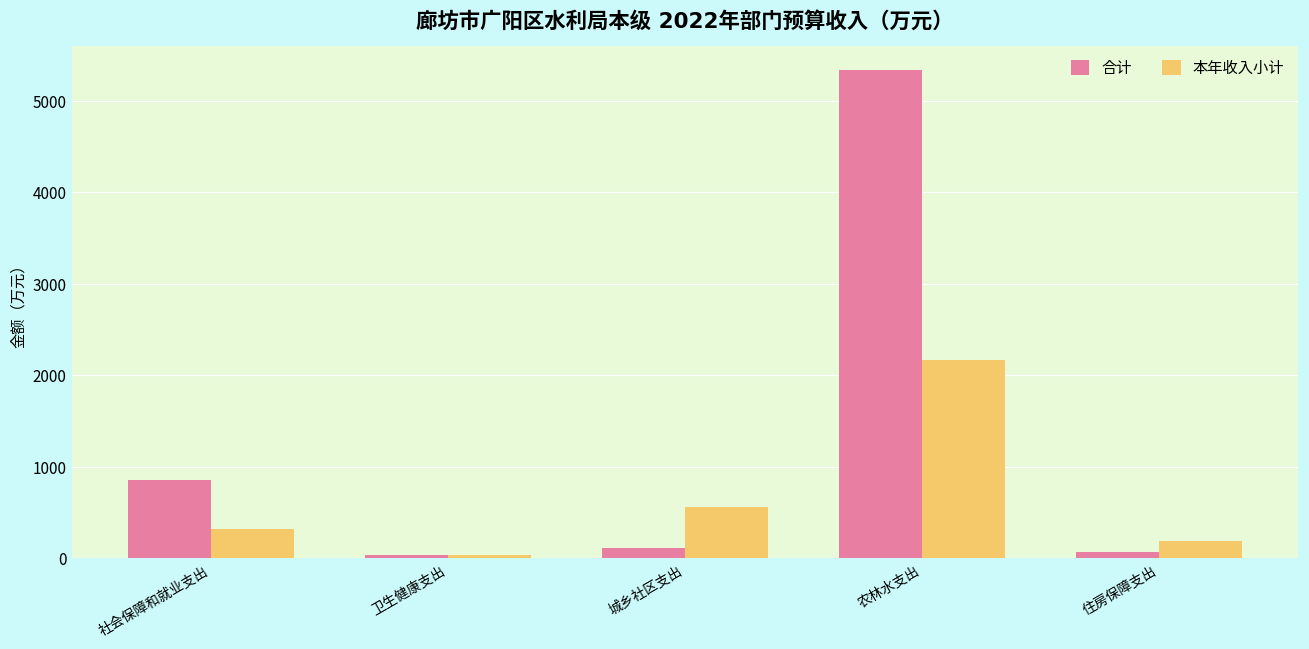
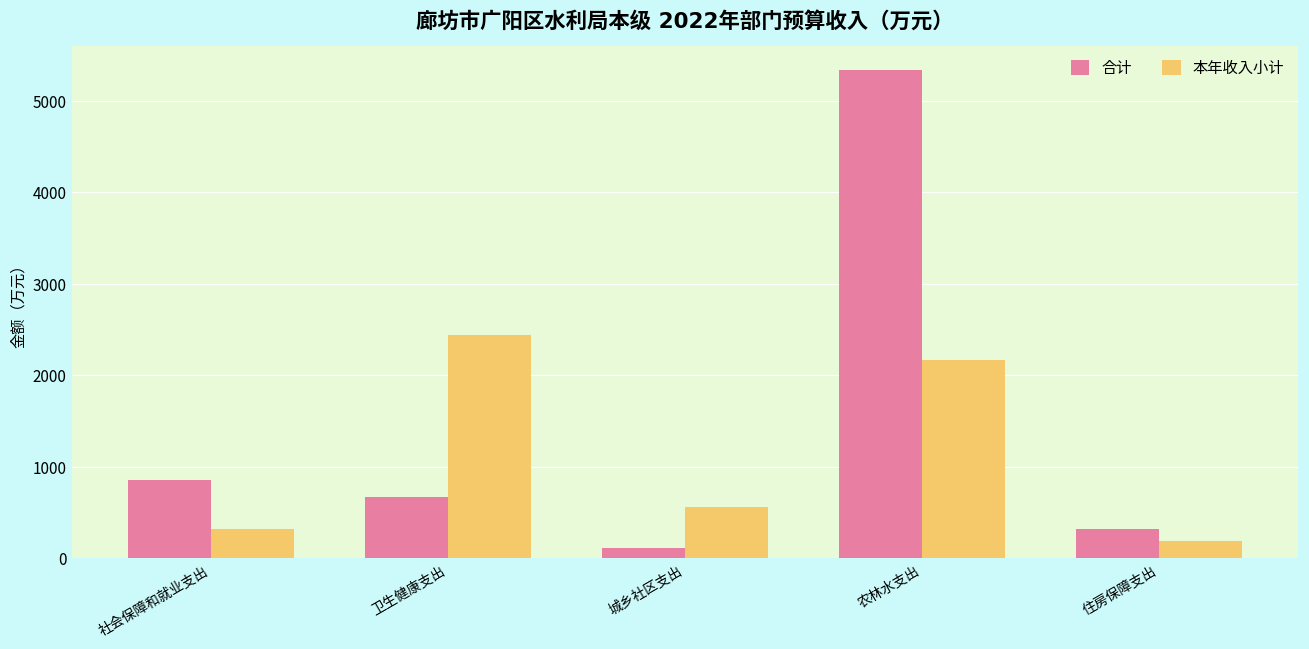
合计, 卫生健康支出: 0 -> 700
本年收入小计, 卫生健康支出: 0 -> 2400
合计, 住房保障支出: 100 -> 300
